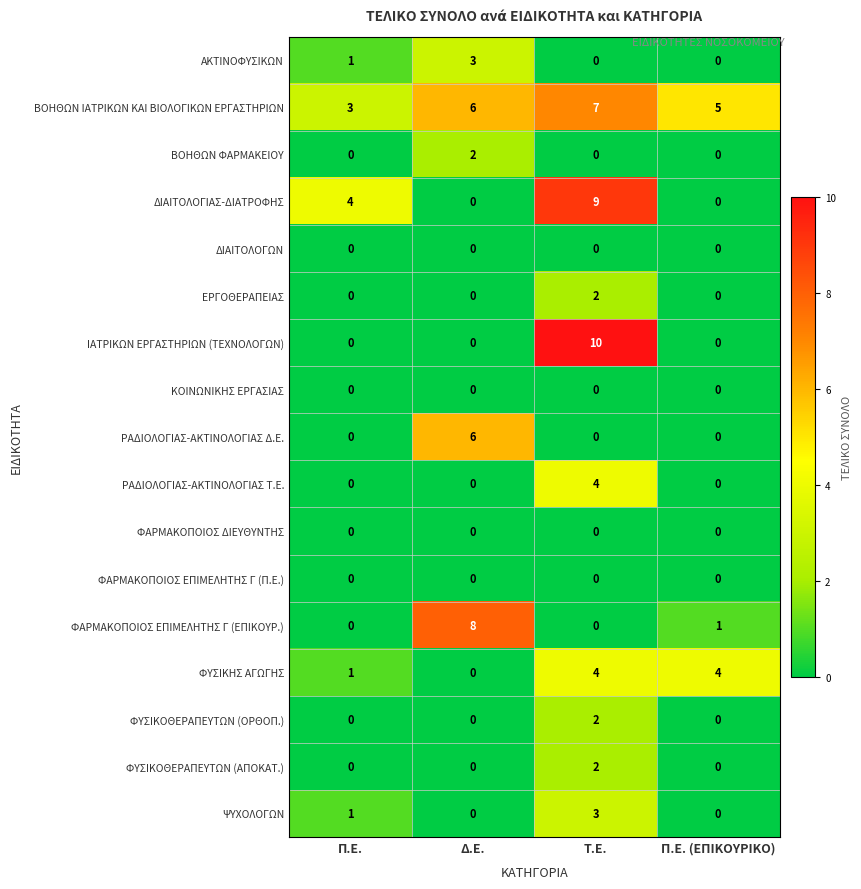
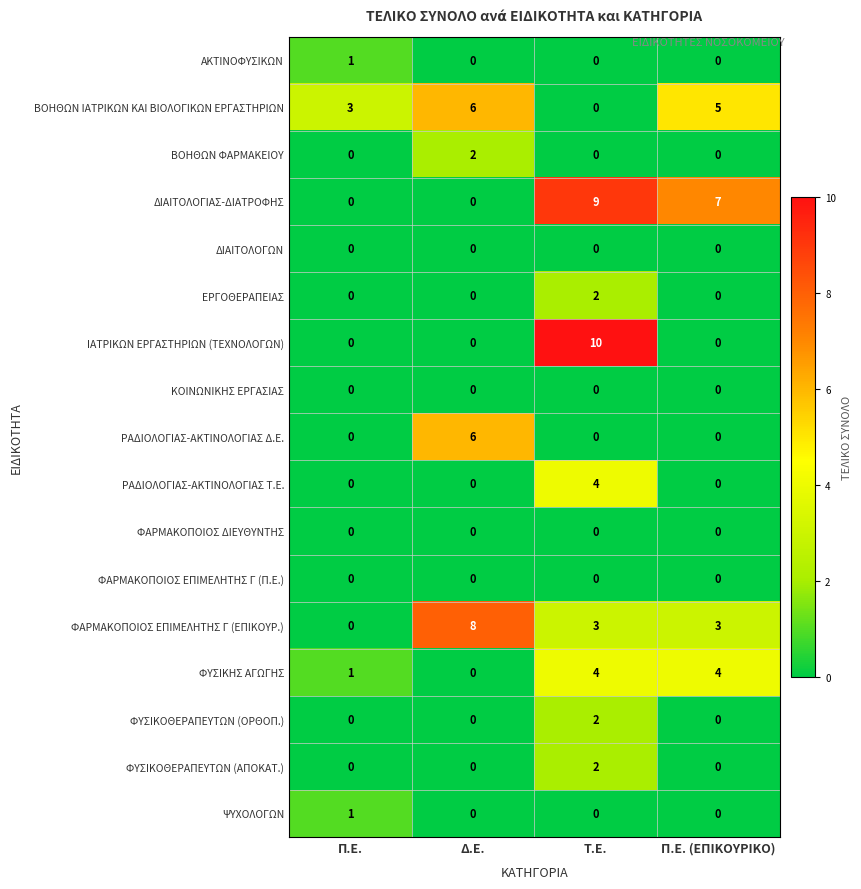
ΑΚΤΙΝΟΦΥΣΙΚΩΝ, Δ.Ε.: 3 -> 0
ΒΟΗΘΩΝ ΙΑΤΡΙΚΩΝ ΚΑΙ ΒΙΟΛΟΓΙΚΩΝ ΕΡΓΑΣΤΗΡΙΩΝ, Τ.Ε.: 7 -> 0
ΔΙΑΙΤΟΛΟΓΙΑΣ-ΔΙΑΤΡΟΦΗΣ, Π.Ε.: 4 -> 0
ΔΙΑΙΤΟΛΟΓΙΑΣ-ΔΙΑΤΡΟΦΗΣ, Π.Ε. (ΕΠΙΚΟΥΡΙΚΟ): 0 -> 7
ΦΑΡΜΑΚΟΠΟΙΟΣ ΕΠΙΜΕΛΗΤΗΣ Γ (ΕΠΙΚΟΥΡ.), Τ.Ε.: 0 -> 3
ΦΑΡΜΑΚΟΠΟΙΟΣ ΕΠΙΜΕΛΗΤΗΣ Γ (ΕΠΙΚΟΥΡ.), Π.Ε. (ΕΠΙΚΟΥΡΙΚΟ): 1 -> 3
ΨΥΧΟΛΟΓΩΝ, Τ.Ε.: 3 -> 0
